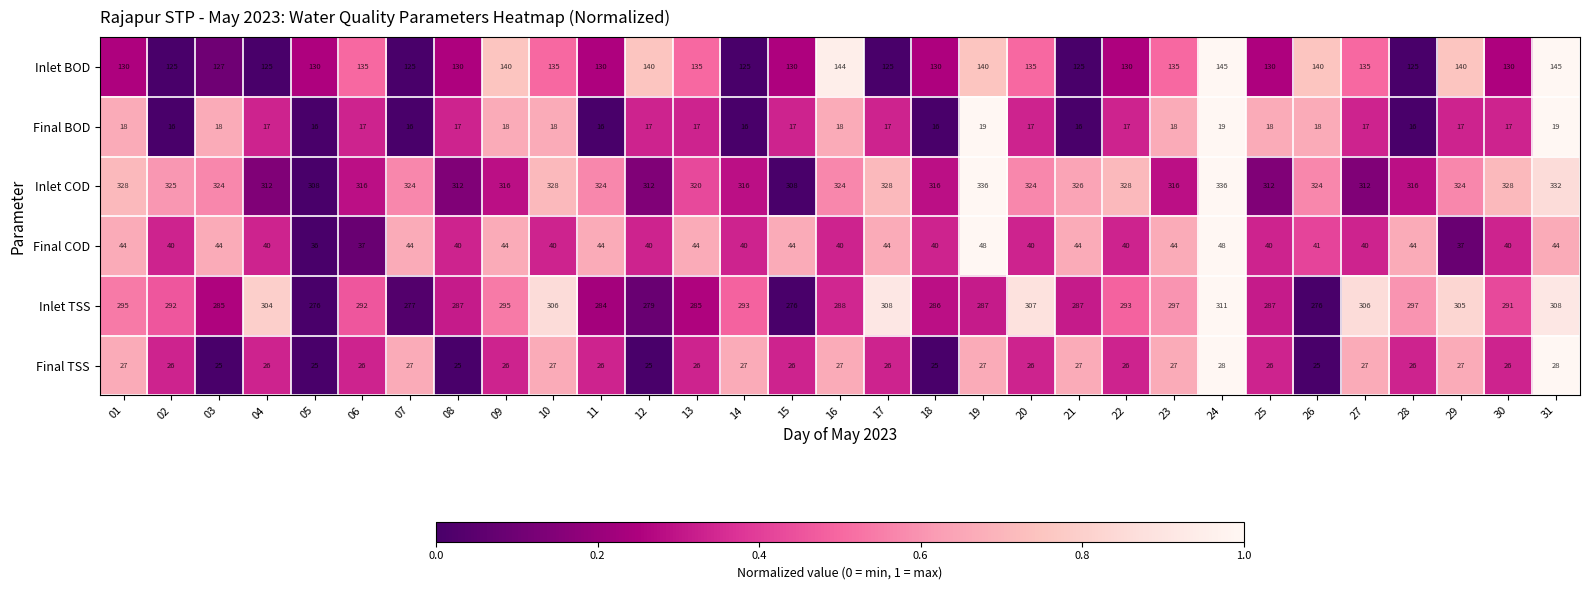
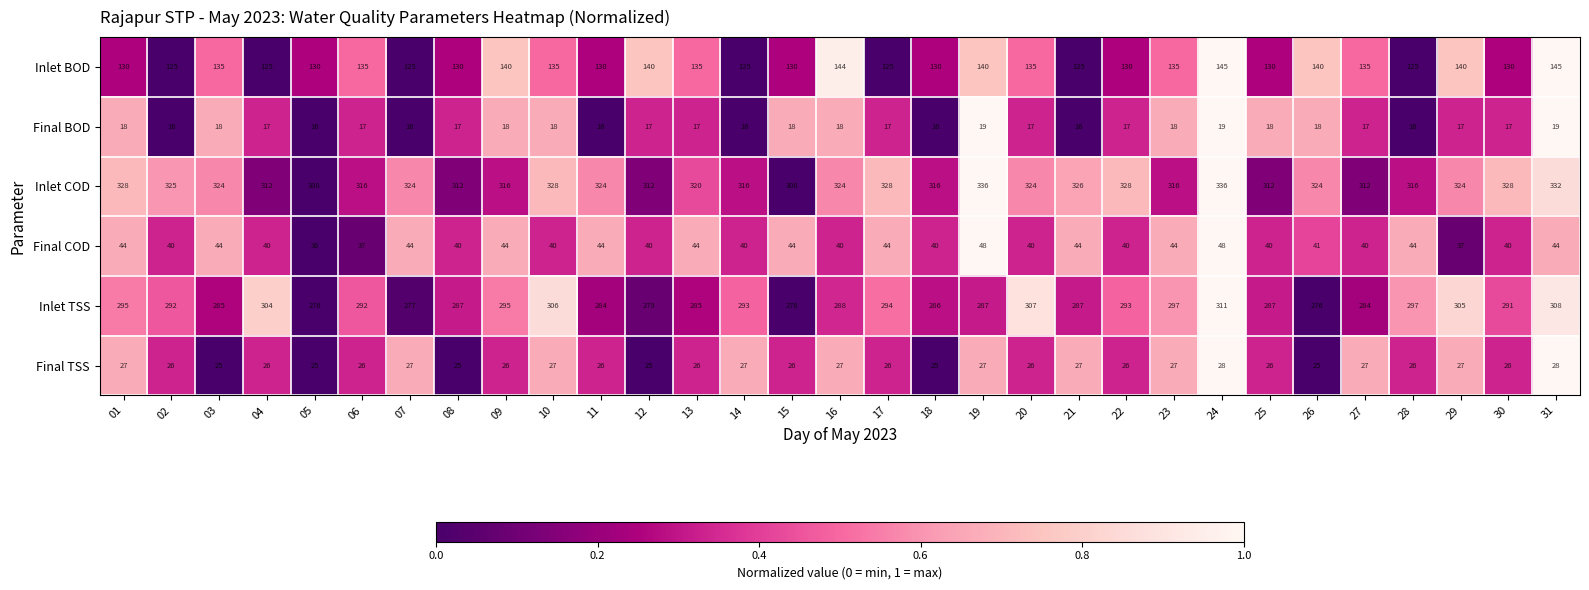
Inlet BOD, 03: 127 -> 135
Final BOD, 15: 17 -> 18
Inlet TSS, 17: 308 -> 294
Inlet TSS, 27: 306 -> 284
